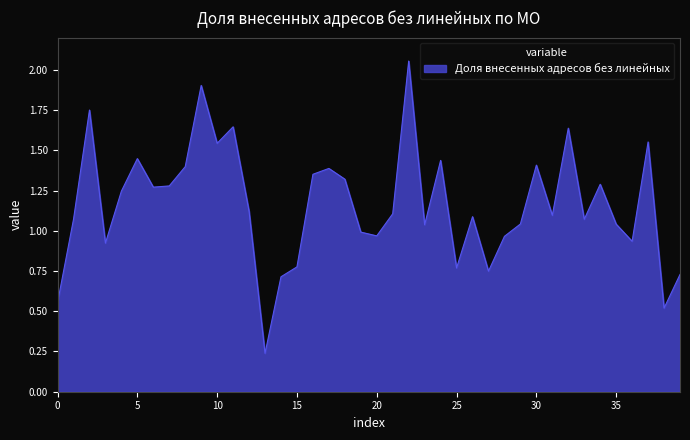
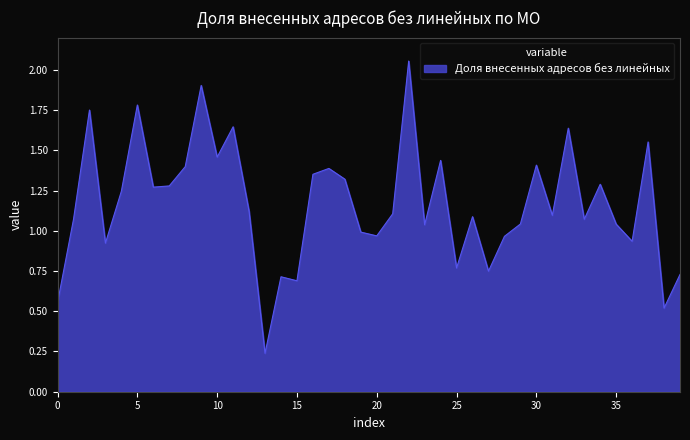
5: 1.45 -> 1.78
10: 1.54 -> 1.46
15: 0.78 -> 0.69
